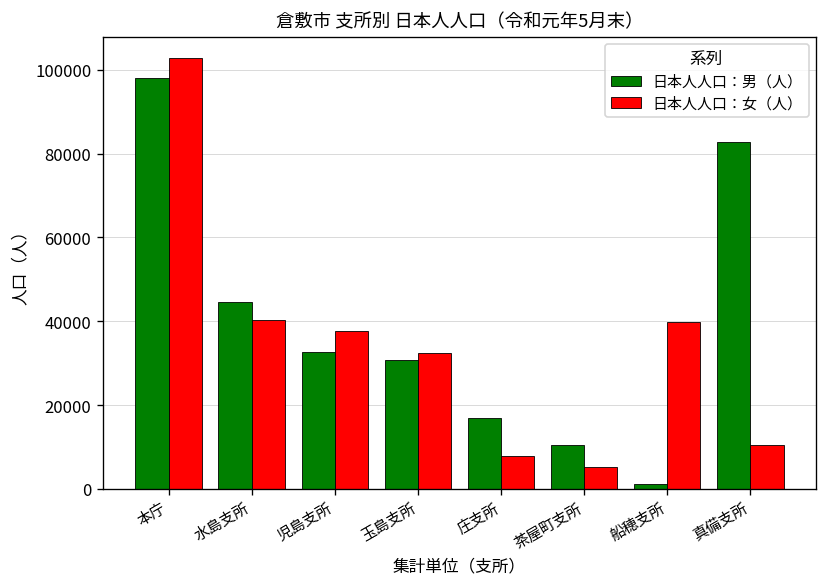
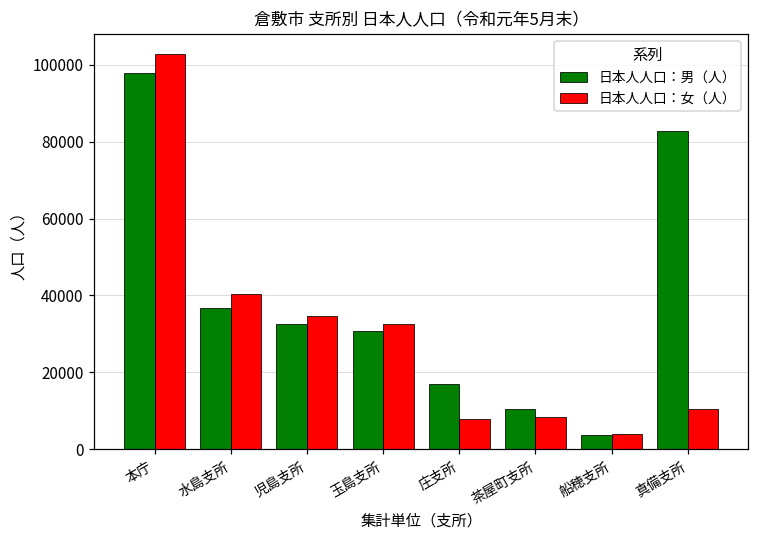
日本人人口：男（人）, 水島支所: 45000 -> 37000
日本人人口：女（人）, 児島支所: 38000 -> 35000
日本人人口：女（人）, 茶屋町支所: 5000 -> 8000
日本人人口：男（人）, 船穂支所: 1000 -> 4000
日本人人口：女（人）, 船穂支所: 40000 -> 4000
